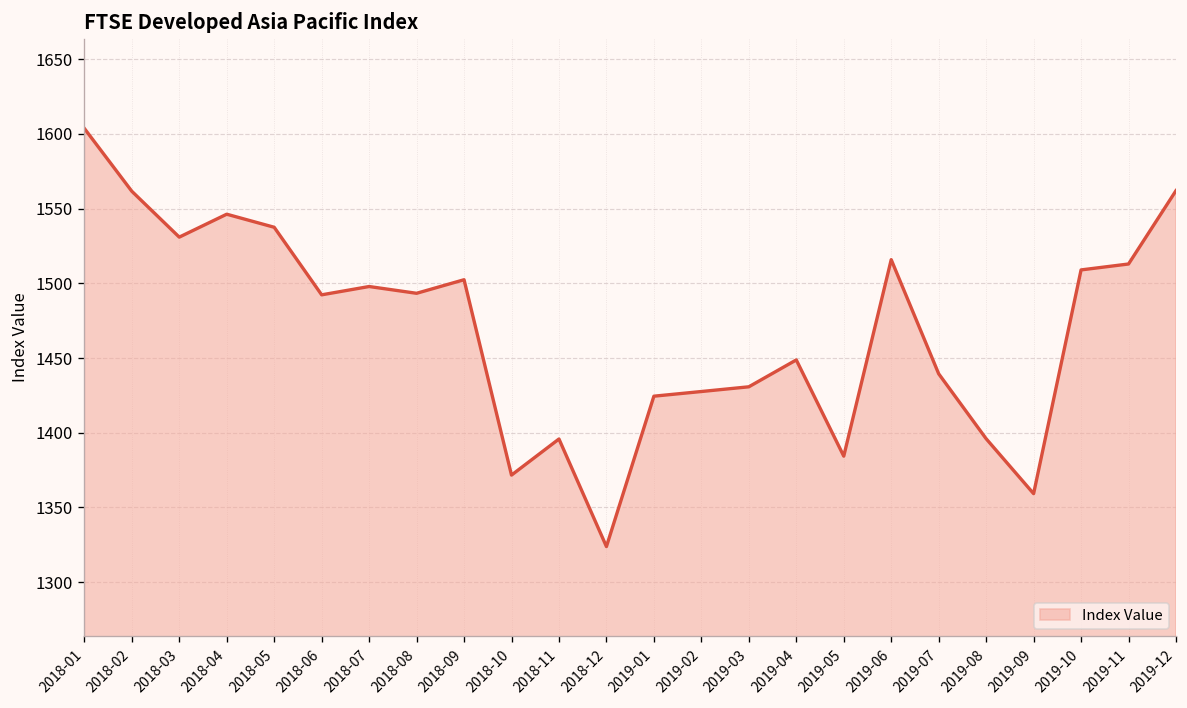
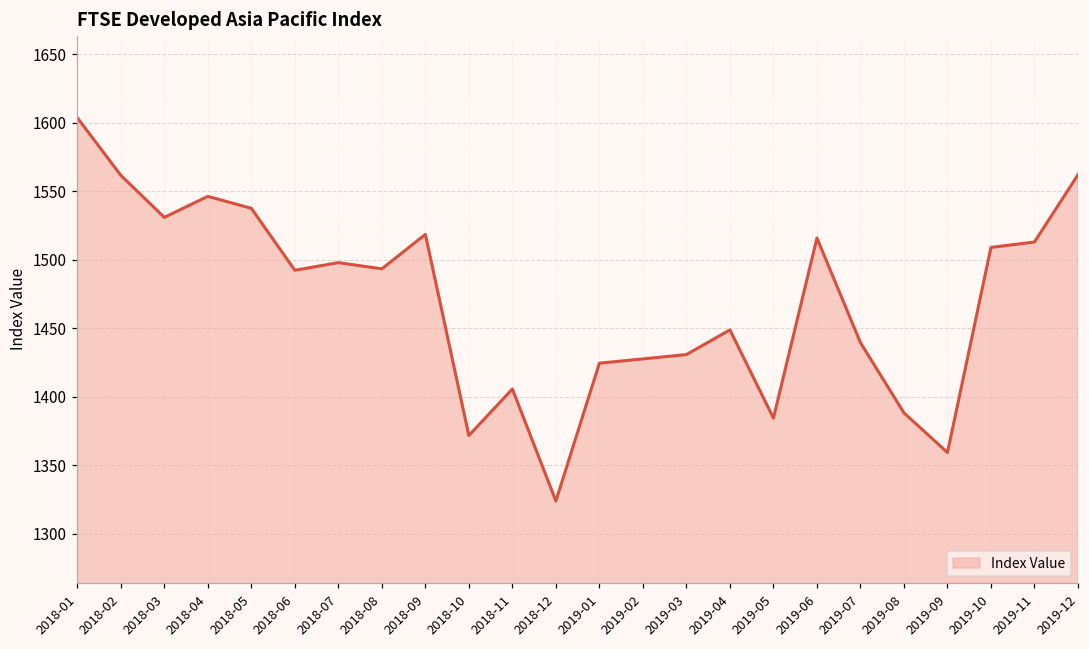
2018-09: 1502 -> 1518
2018-11: 1396 -> 1406
2019-08: 1396 -> 1388
